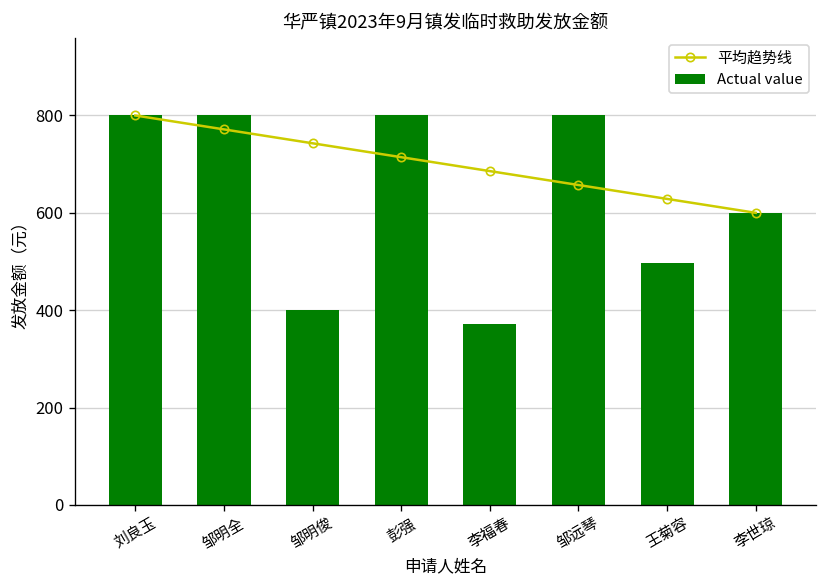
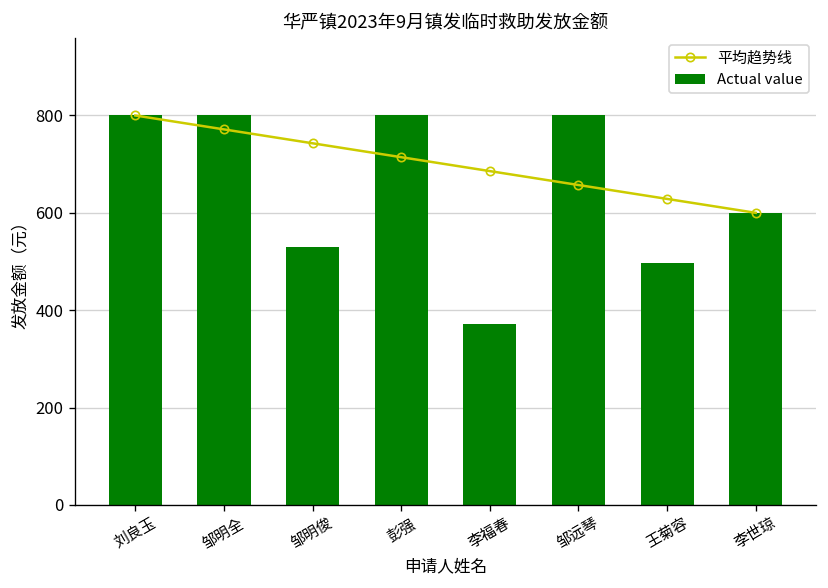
Actual value, 邹明俊: 400 -> 530
